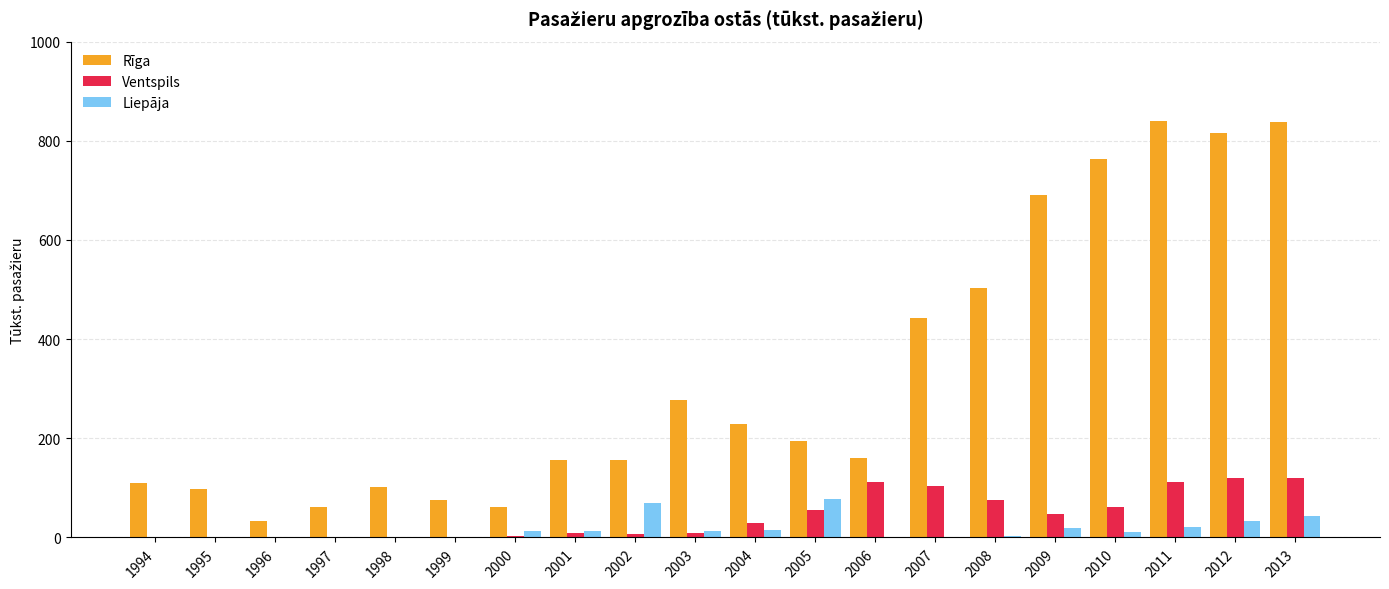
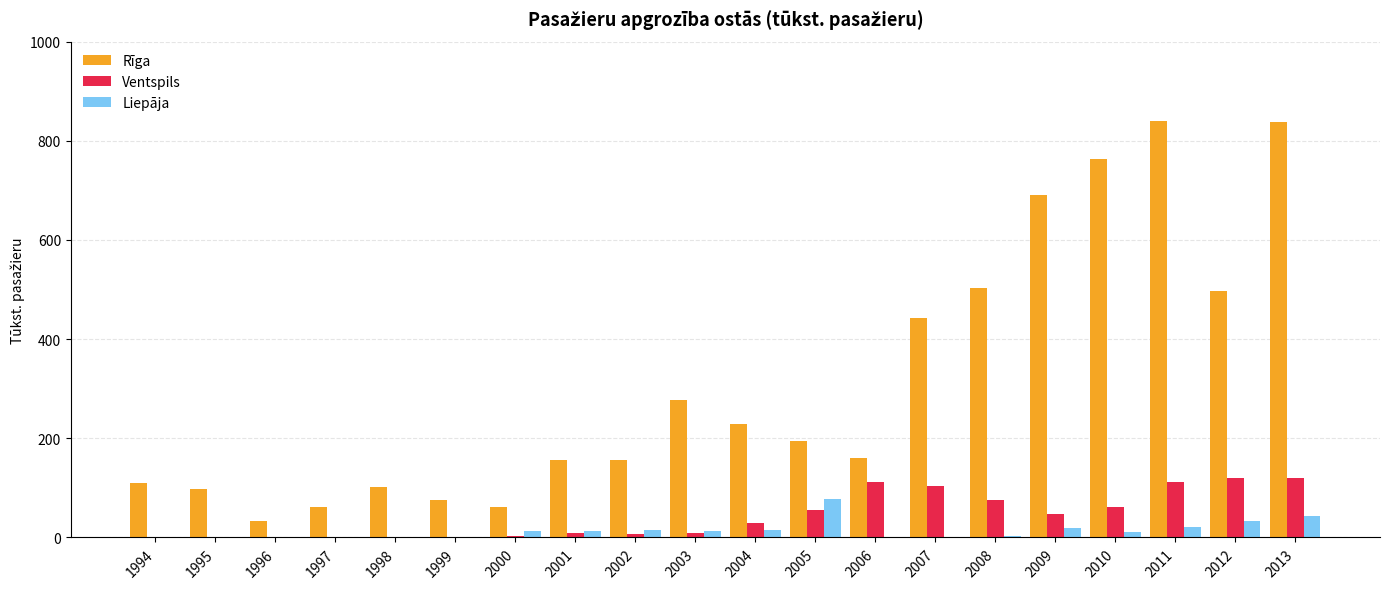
Liepāja, 2002: 70 -> 10
Rīga, 2012: 820 -> 500
